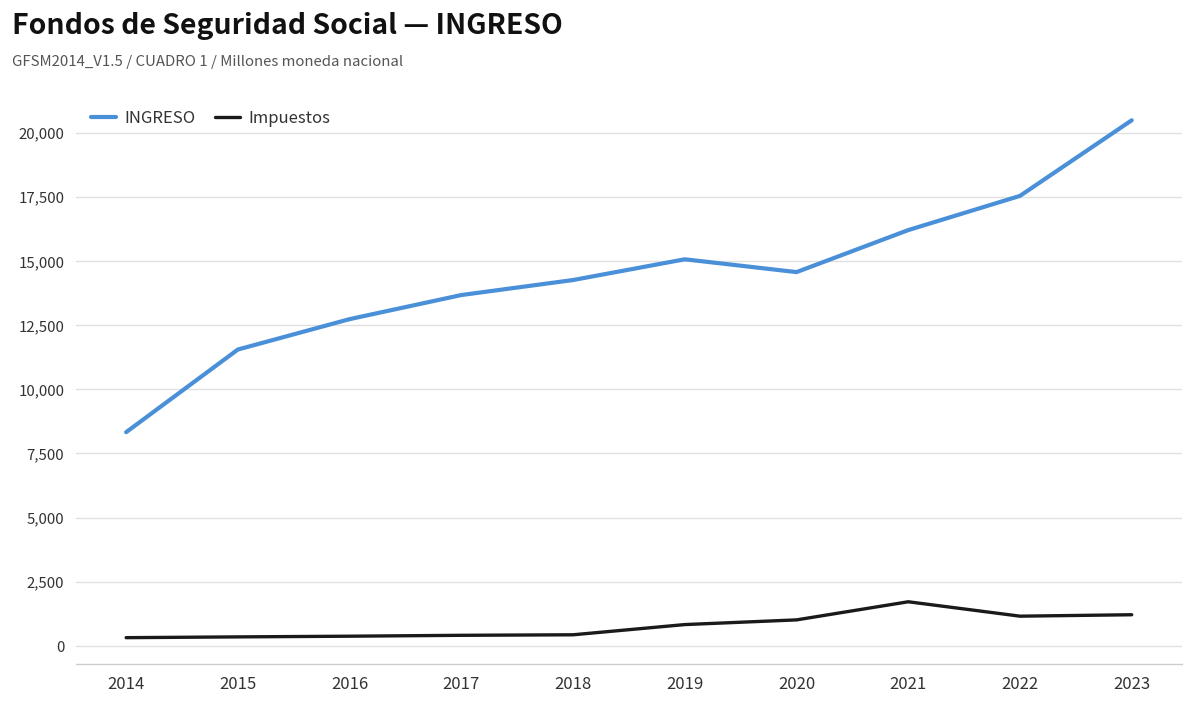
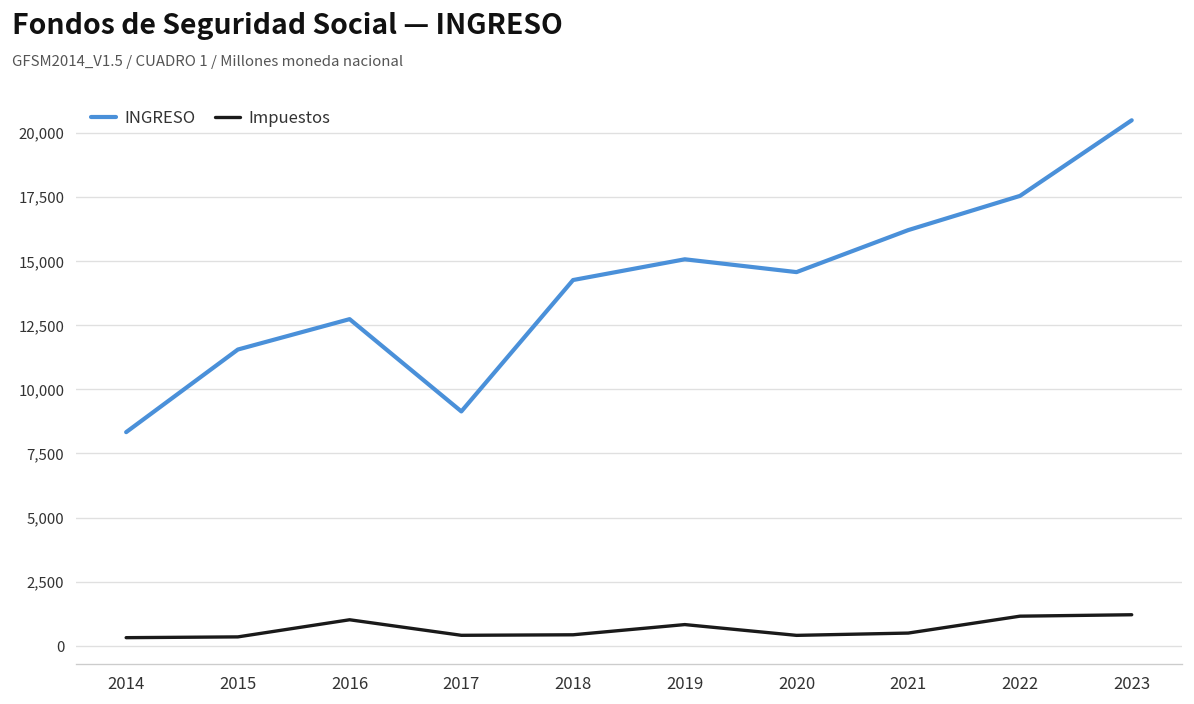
Impuestos, 2016: 400 -> 1,000
INGRESO, 2017: 13,700 -> 9,100
Impuestos, 2020: 1,000 -> 400
Impuestos, 2021: 1,700 -> 500
